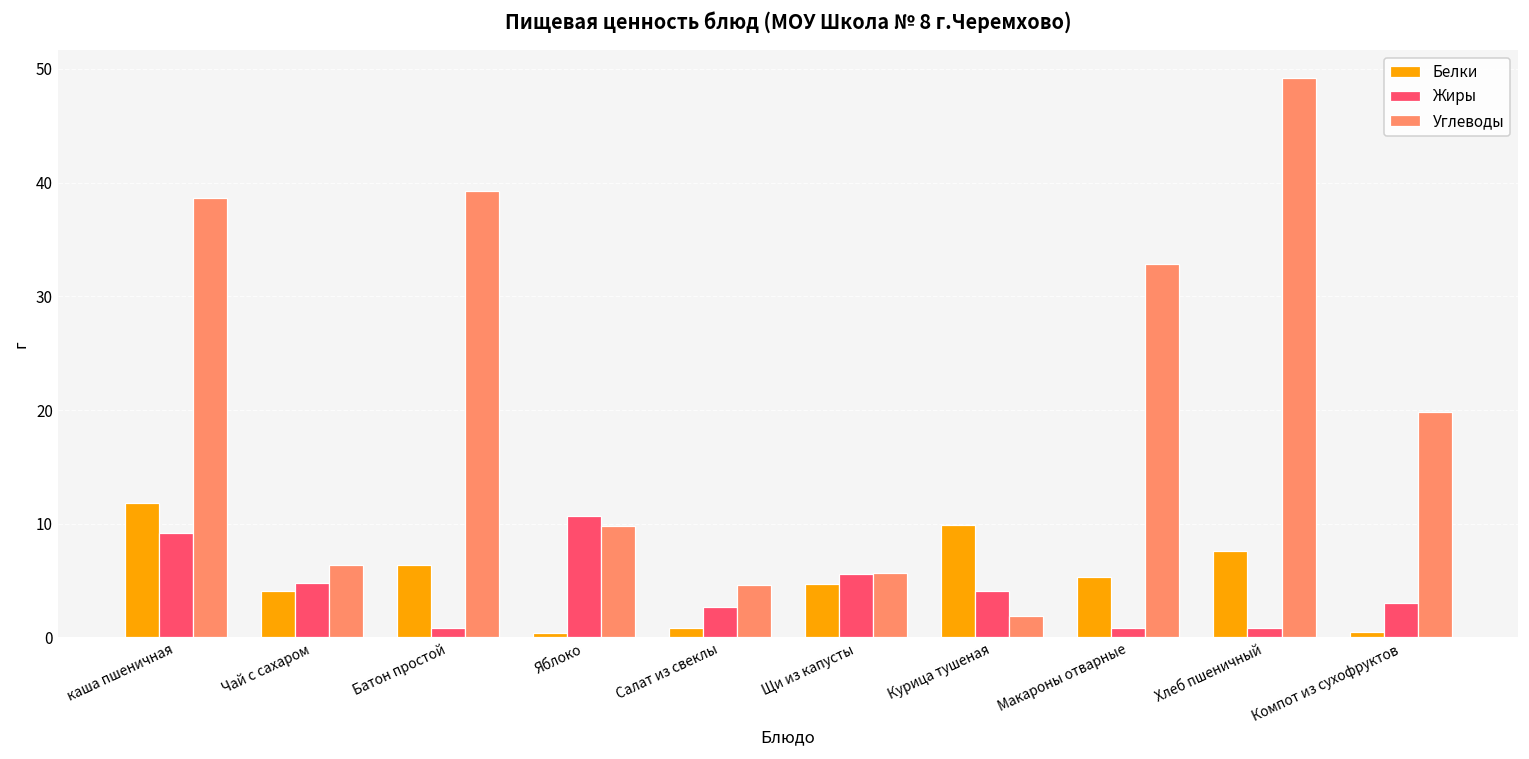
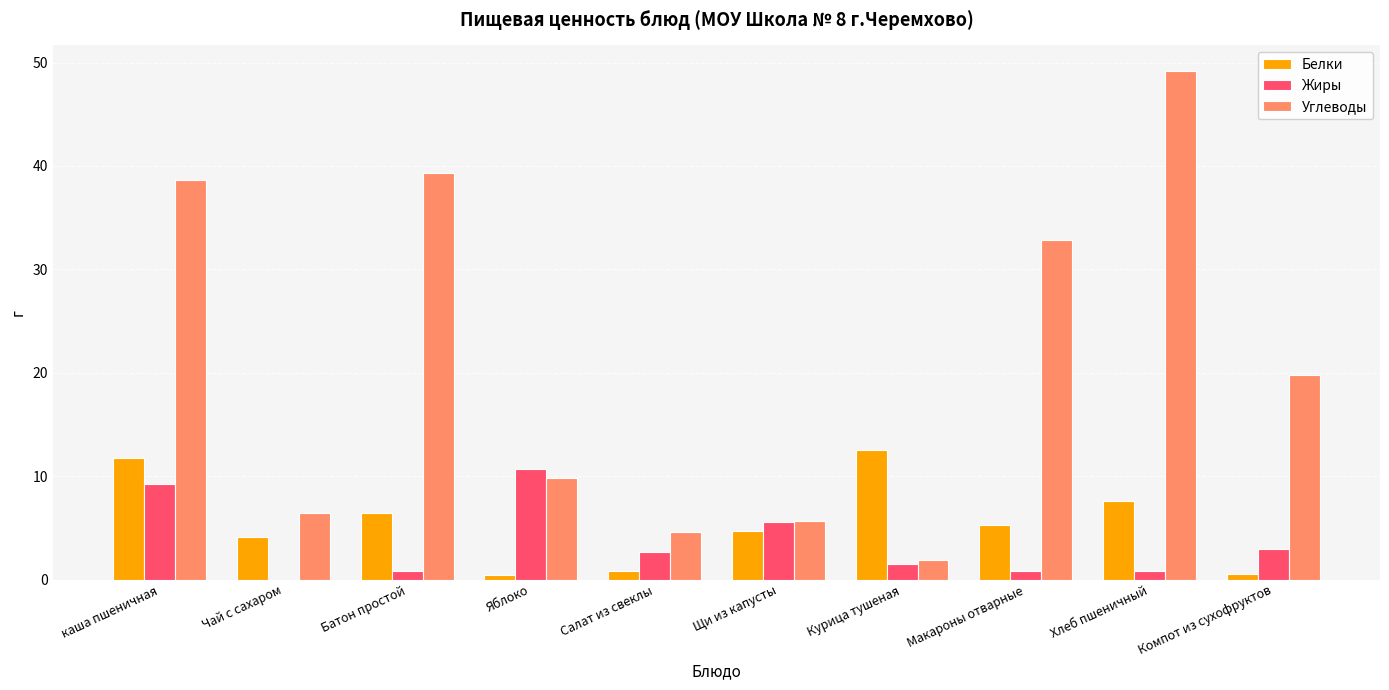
Жиры, Чай с сахаром: 4.8 -> 0.0
Белки, Курица тушеная: 9.9 -> 12.5
Жиры, Курица тушеная: 4.1 -> 1.5
